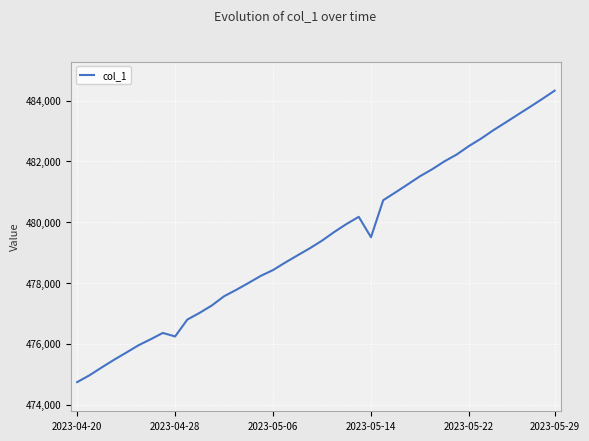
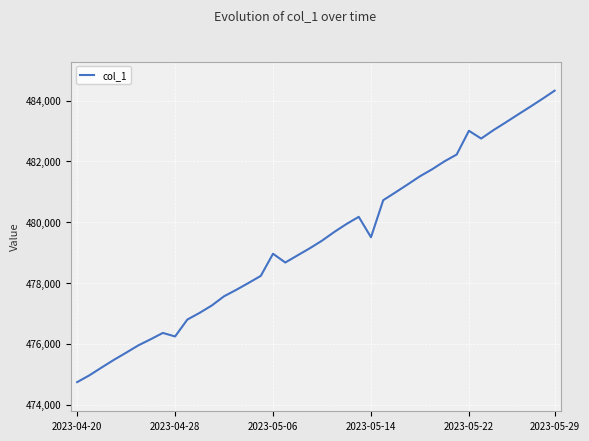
2023-05-06: 478,400 -> 479,000
2023-05-22: 482,500 -> 483,000
